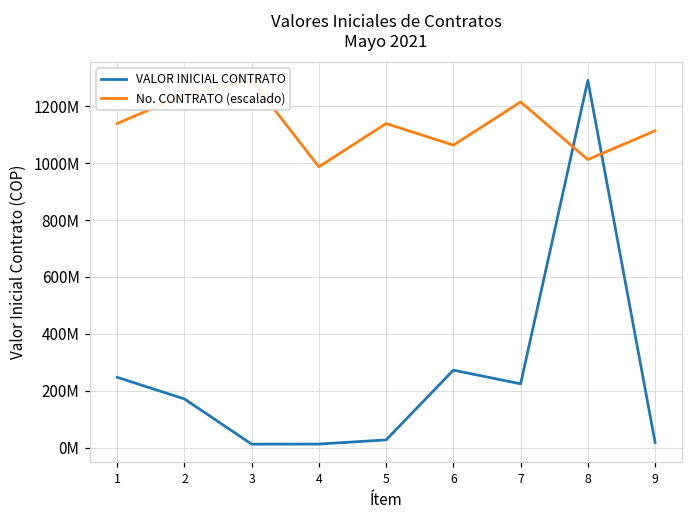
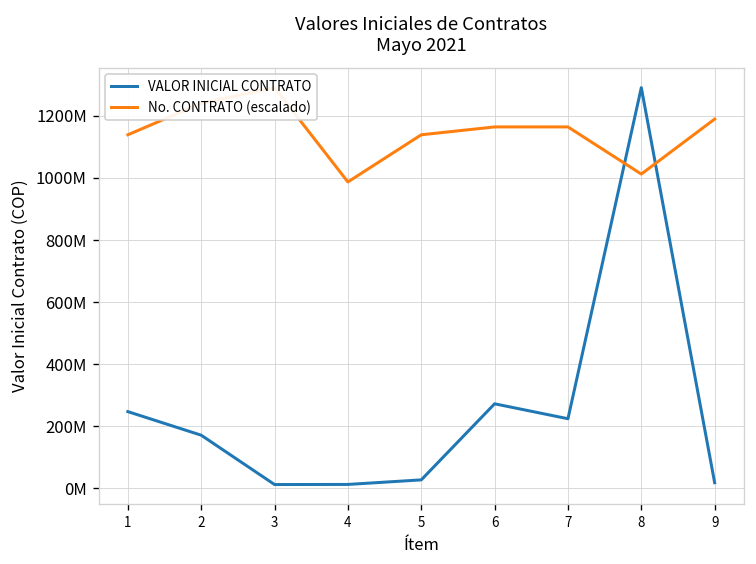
No. CONTRATO (escalado), 6: 1060000000 -> 1160000000
No. CONTRATO (escalado), 7: 1210000000 -> 1160000000
No. CONTRATO (escalado), 9: 1110000000 -> 1190000000
